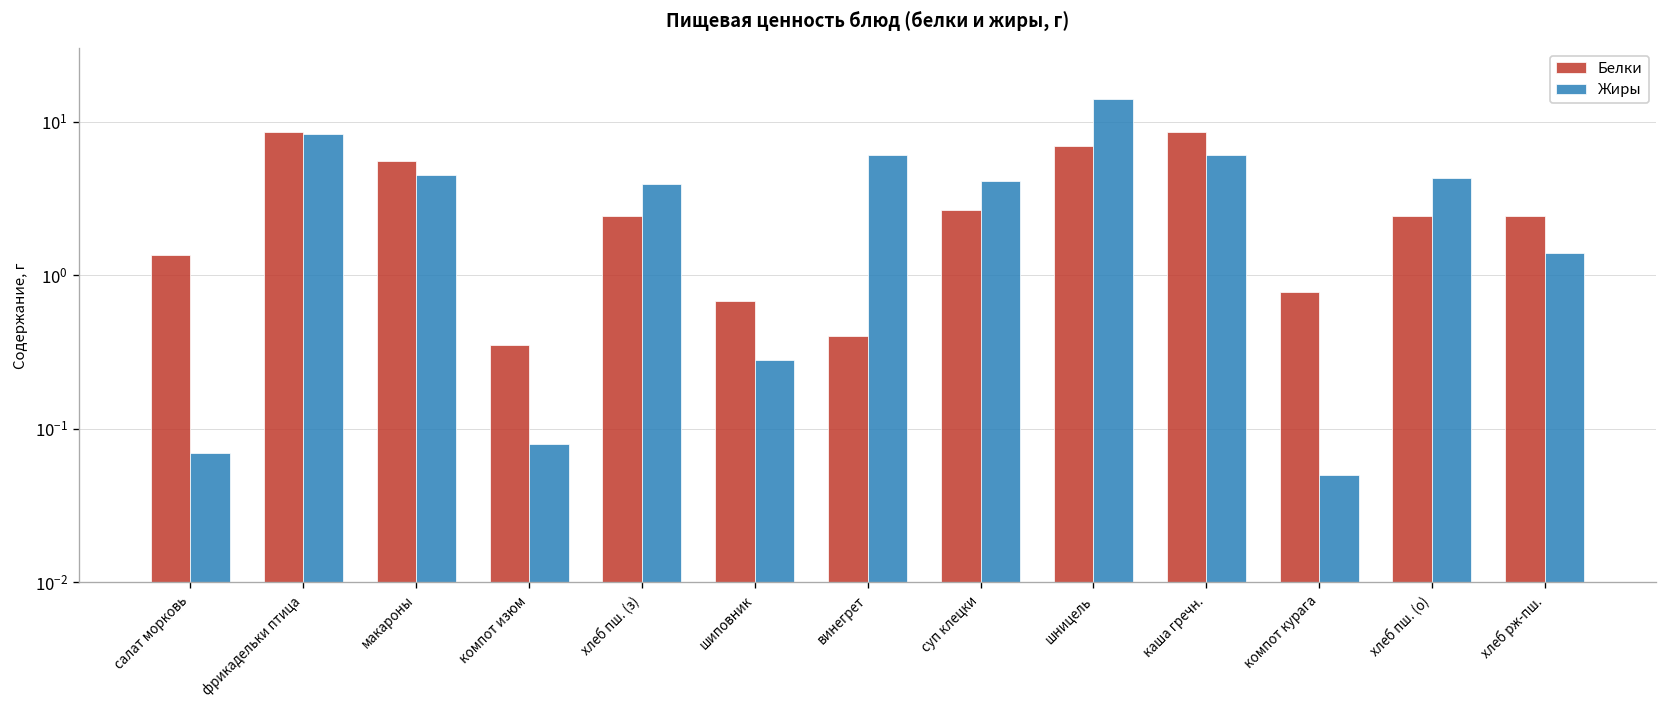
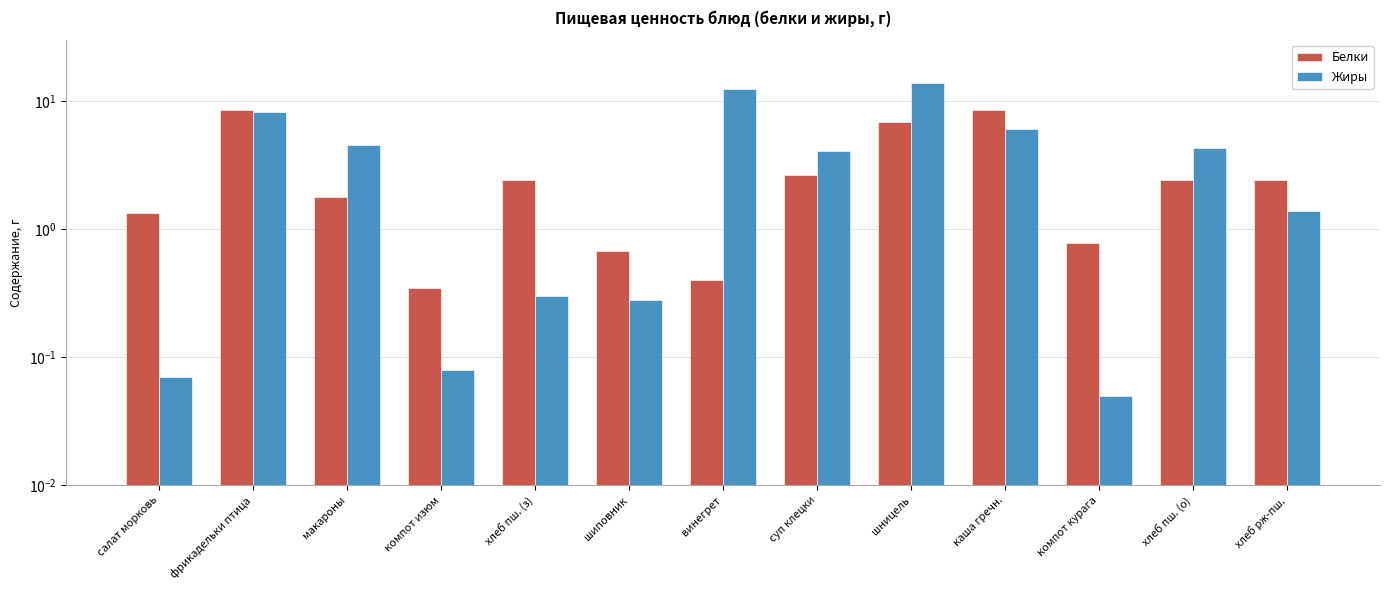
Белки, макароны: 5.5 -> 1.8
Жиры, хлеб пш. (з): 3.9 -> 0.3
Жиры, винегрет: 6 -> 12
